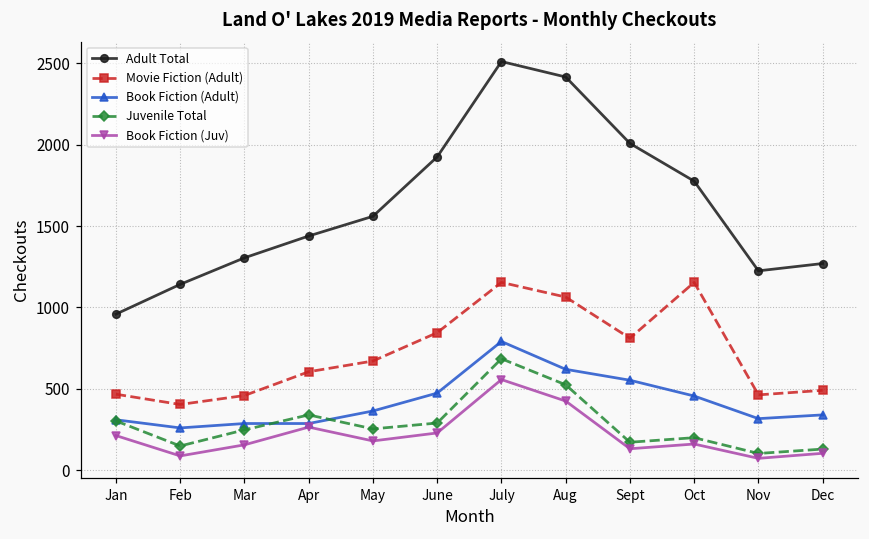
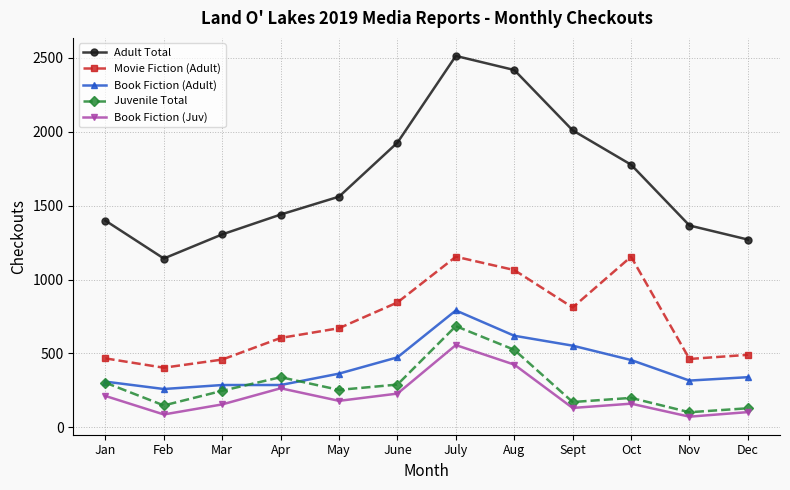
Adult Total, Jan: 960 -> 1400
Adult Total, Nov: 1230 -> 1370
